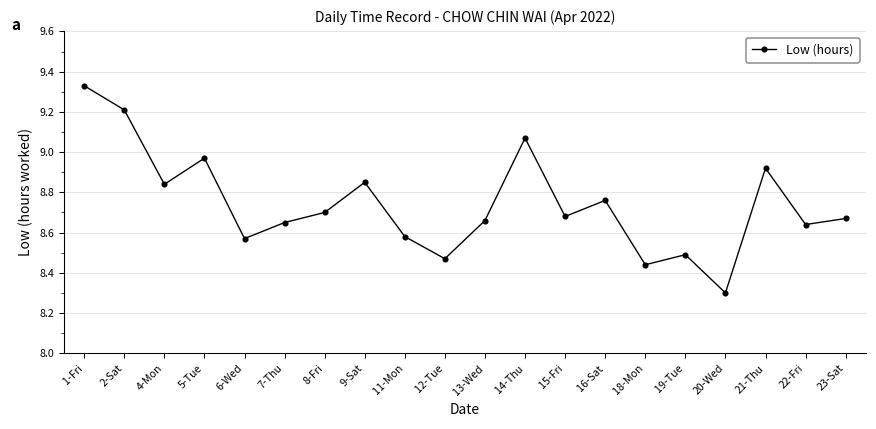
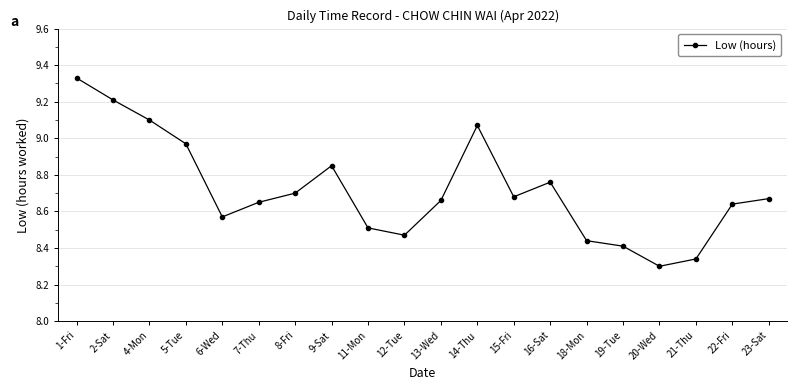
4-Mon: 8.84 -> 9.10
11-Mon: 8.58 -> 8.51
19-Tue: 8.49 -> 8.41
21-Thu: 8.92 -> 8.34
